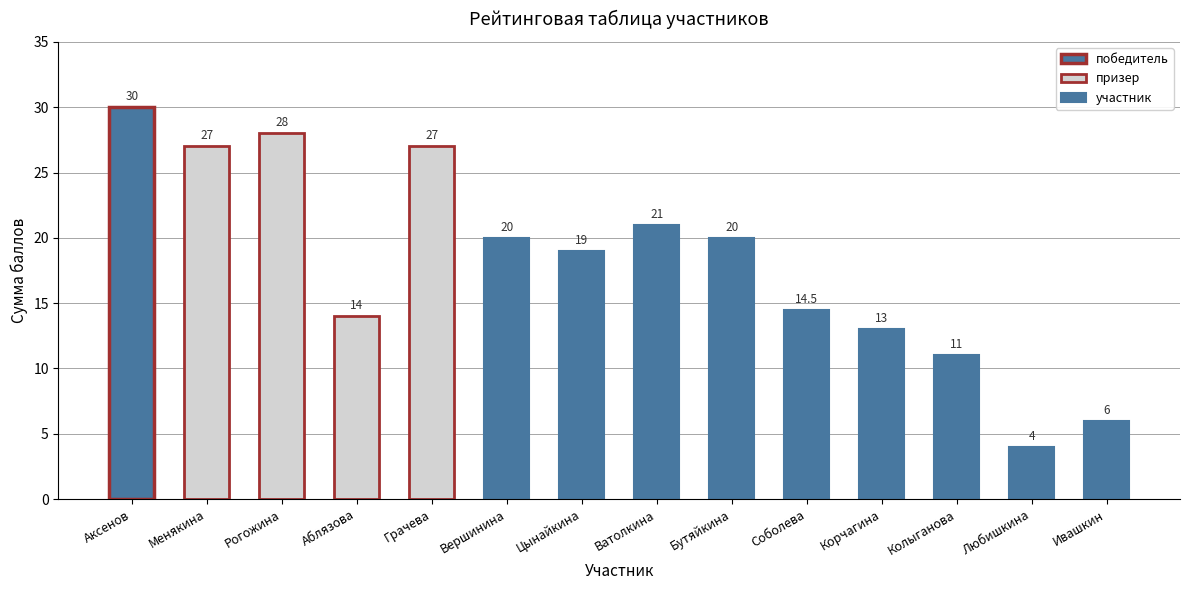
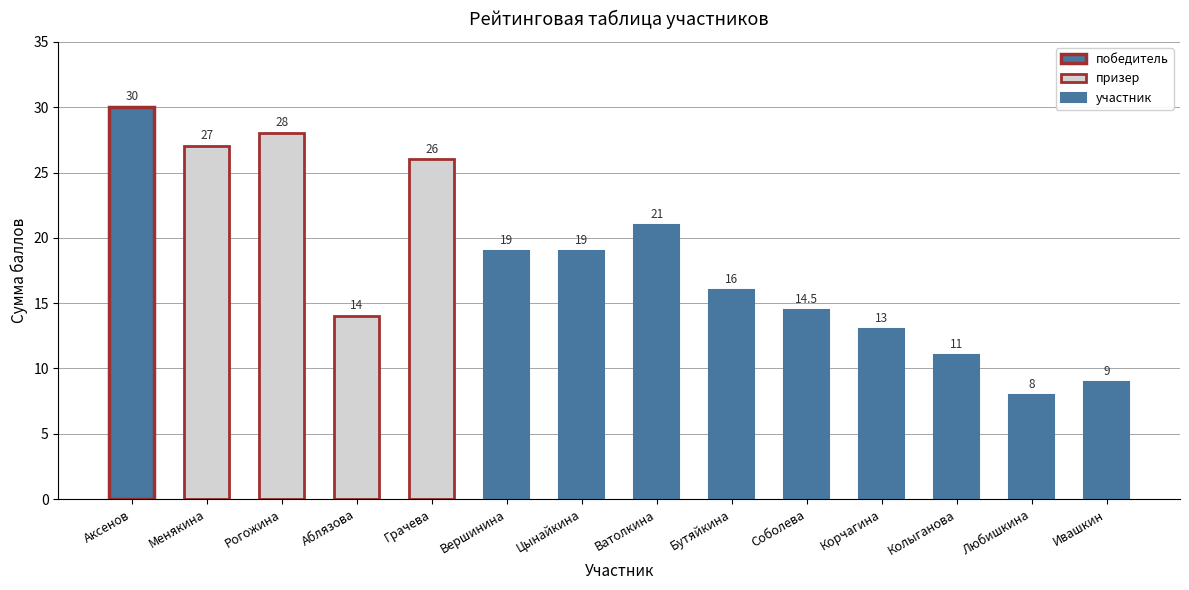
Грачева: 27 -> 26
Вершинина: 20 -> 19
Бутяйкина: 20 -> 16
Любишкина: 4 -> 8
Ивашкин: 6 -> 9
